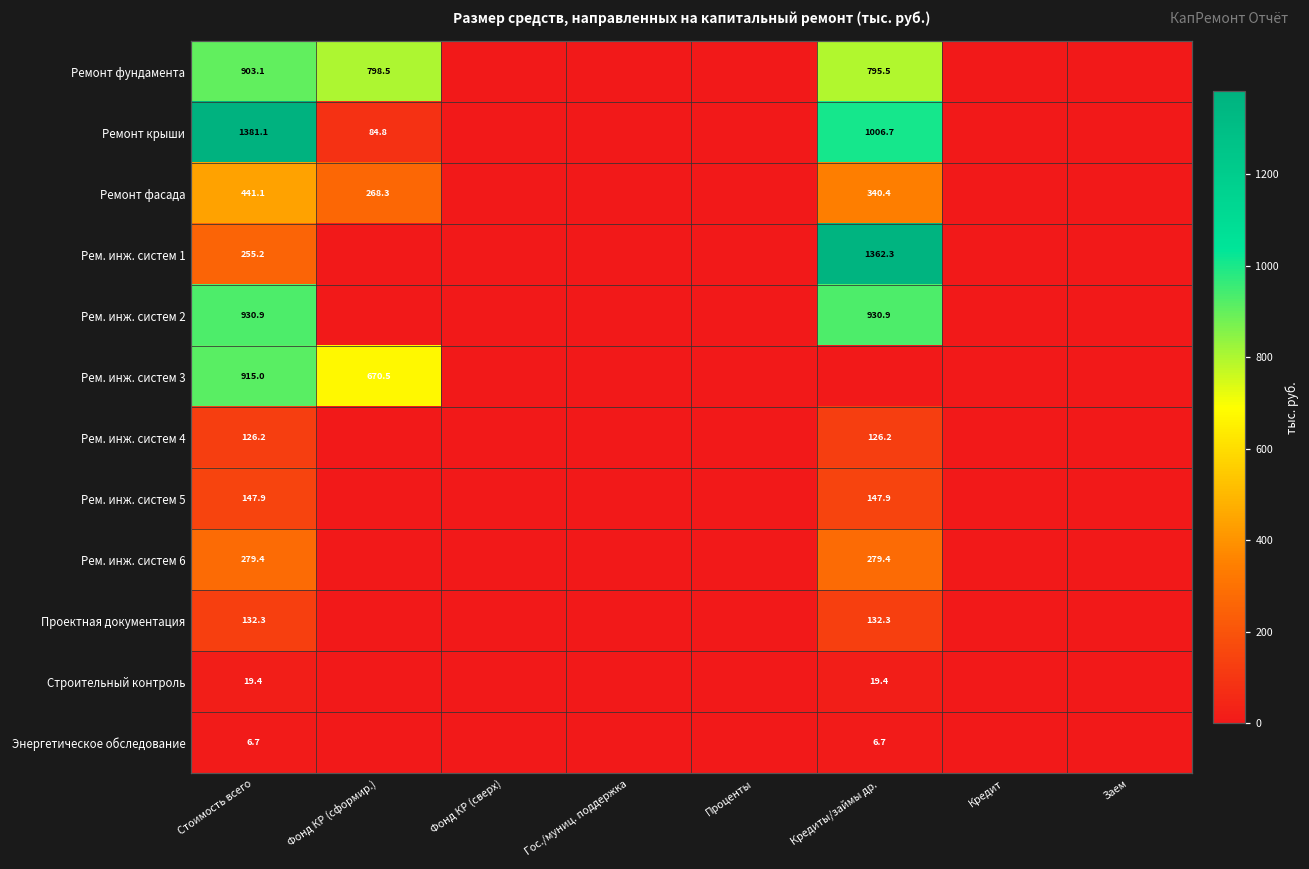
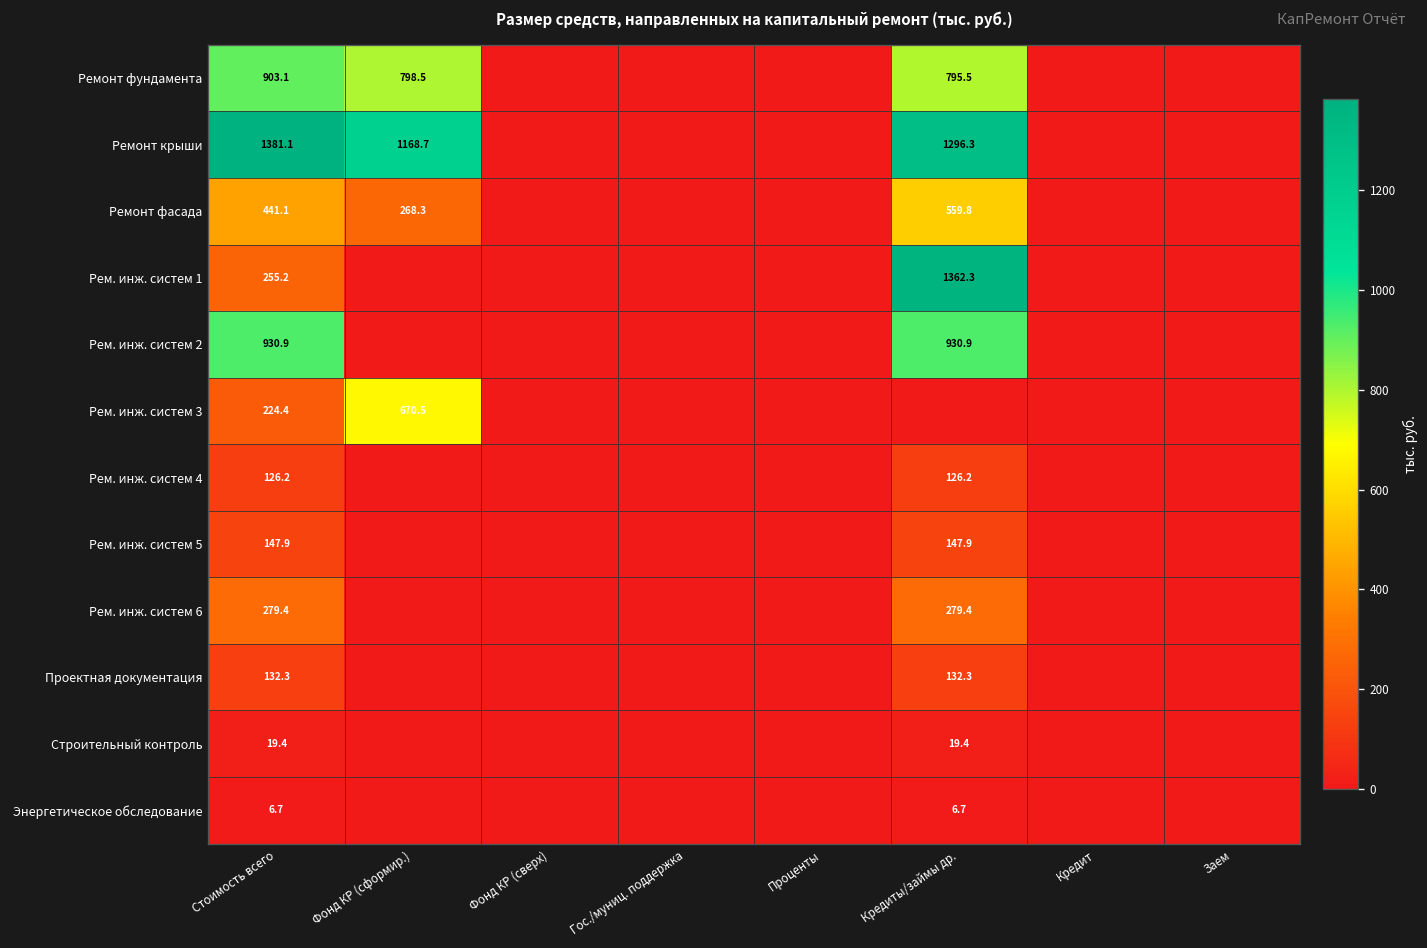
Ремонт крыши, Фонд КР (сформир.): 84.8 -> 1168.7
Ремонт крыши, Кредиты/займы др.: 1006.7 -> 1296.3
Ремонт фасада, Кредиты/займы др.: 340.4 -> 559.8
Рем. инж. систем 3, Стоимость всего: 915.0 -> 224.4
